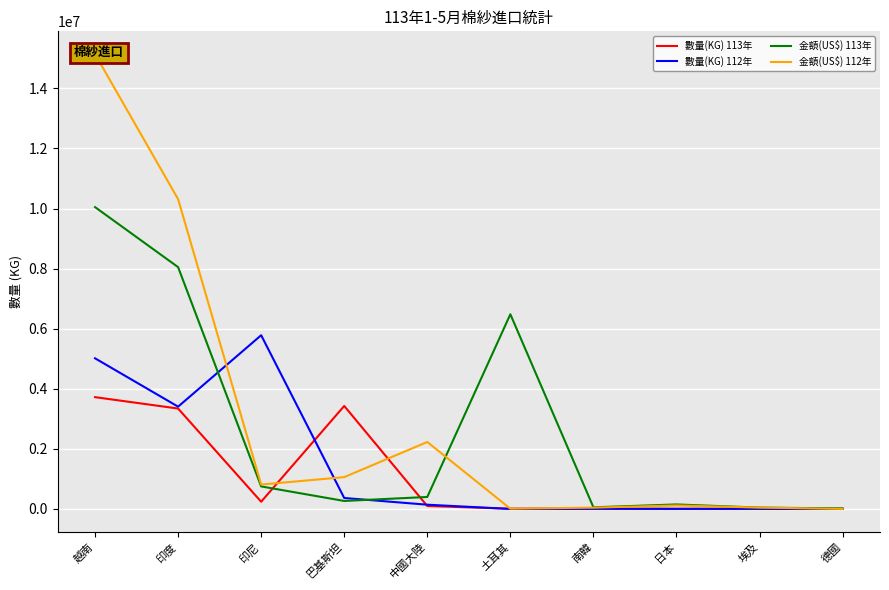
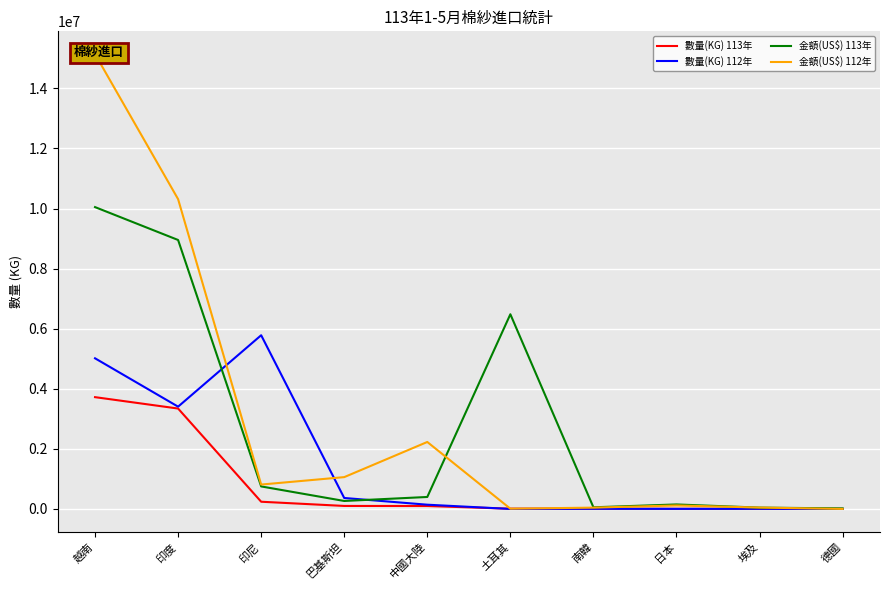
金額(US$) 113年, 印度: 8000000 -> 9000000
數量(KG) 113年, 巴基斯坦: 3400000 -> 100000
